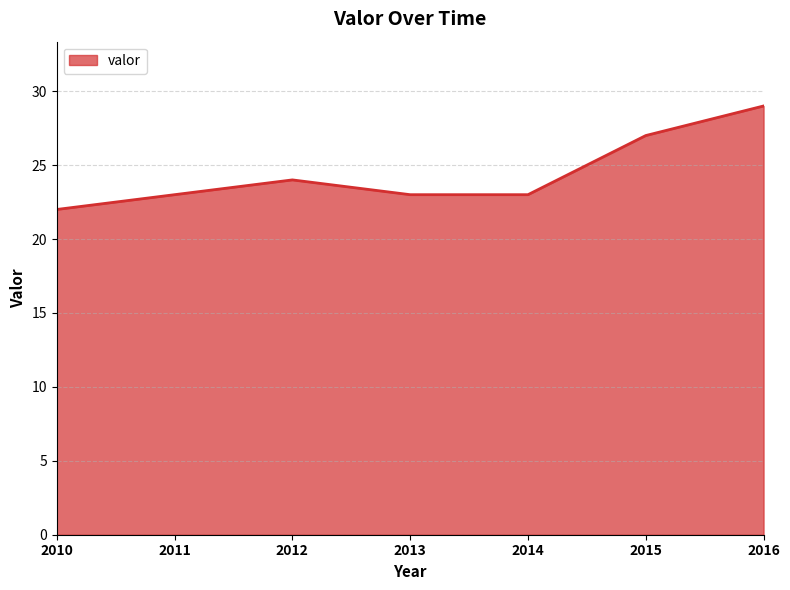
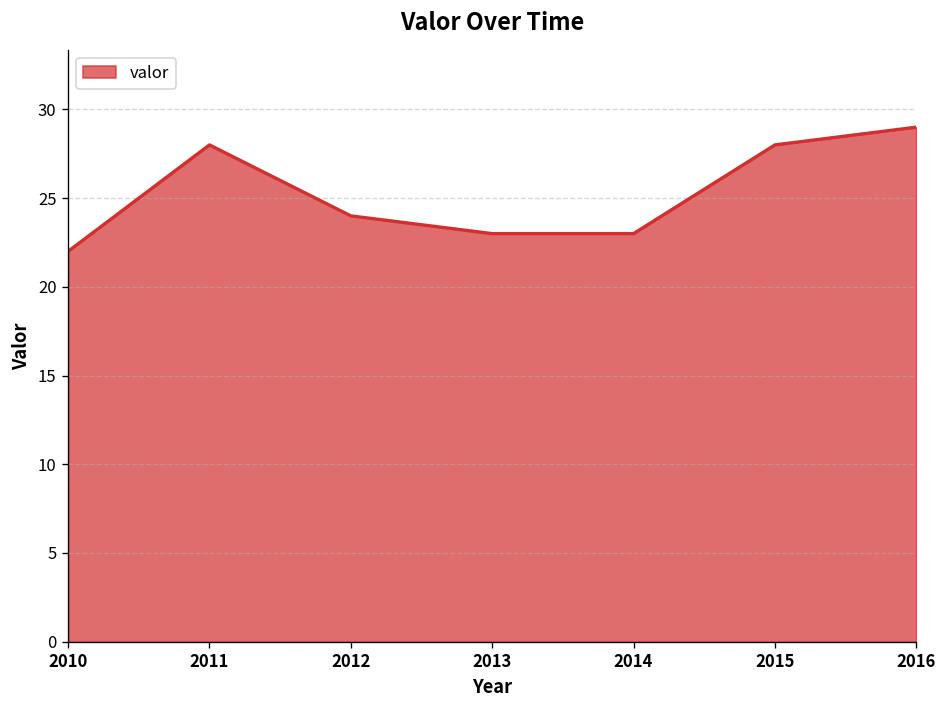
2011: 23 -> 28
2015: 27 -> 28
